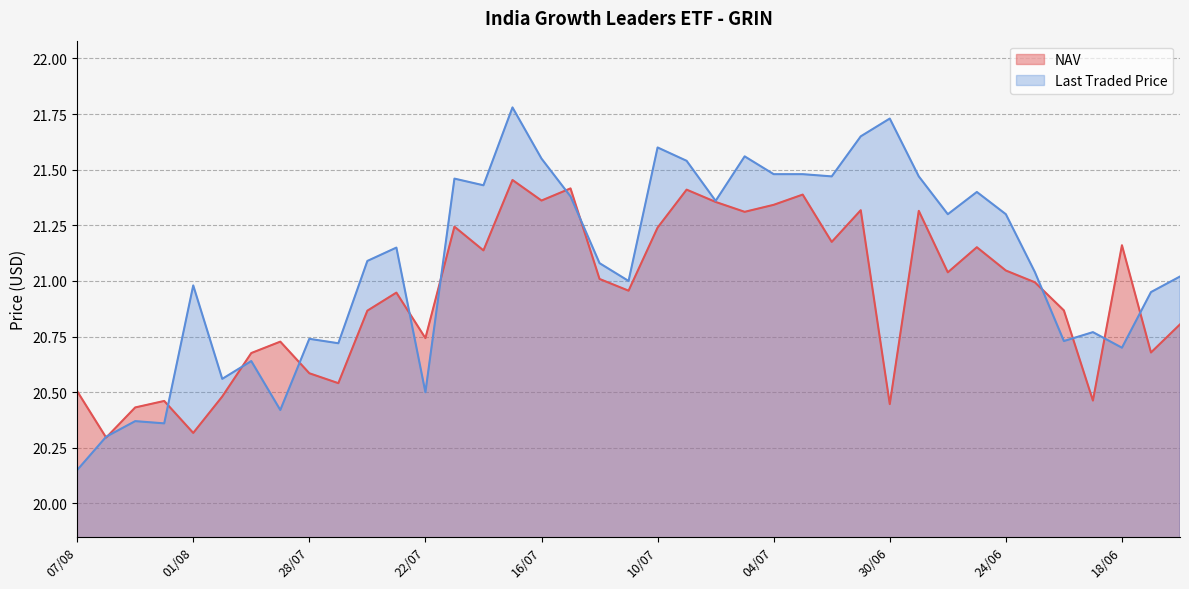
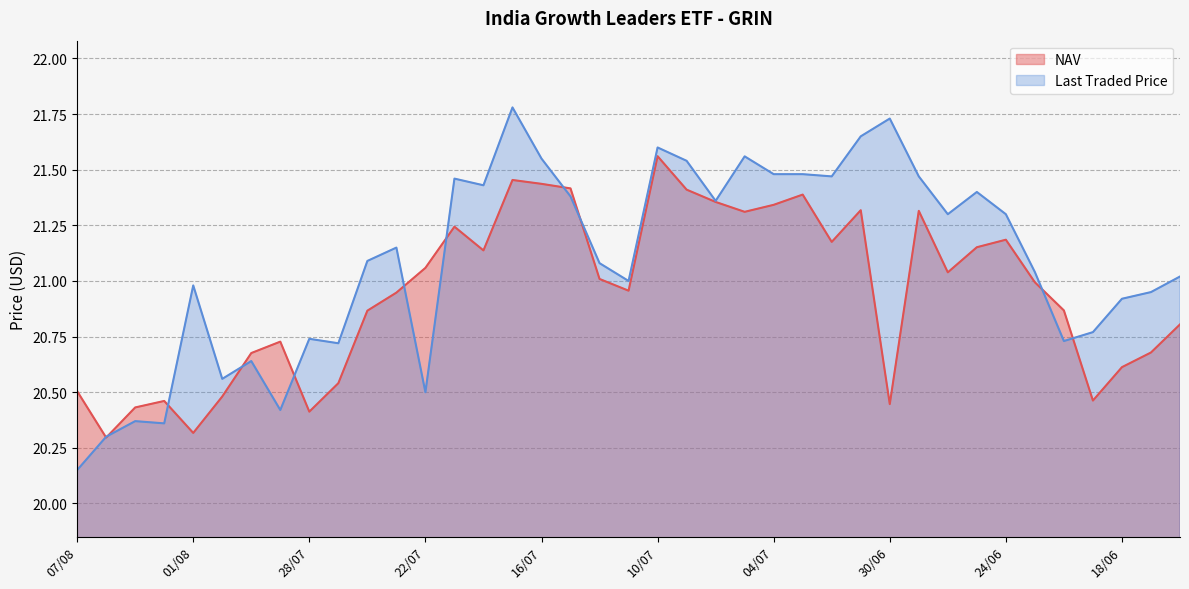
NAV, 28/07: 20.59 -> 20.41
NAV, 22/07: 20.74 -> 21.06
NAV, 16/07: 21.36 -> 21.44
NAV, 10/07: 21.24 -> 21.56
NAV, 24/06: 21.05 -> 21.19
NAV, 18/06: 21.16 -> 20.61
Last Traded Price, 18/06: 20.70 -> 20.92
